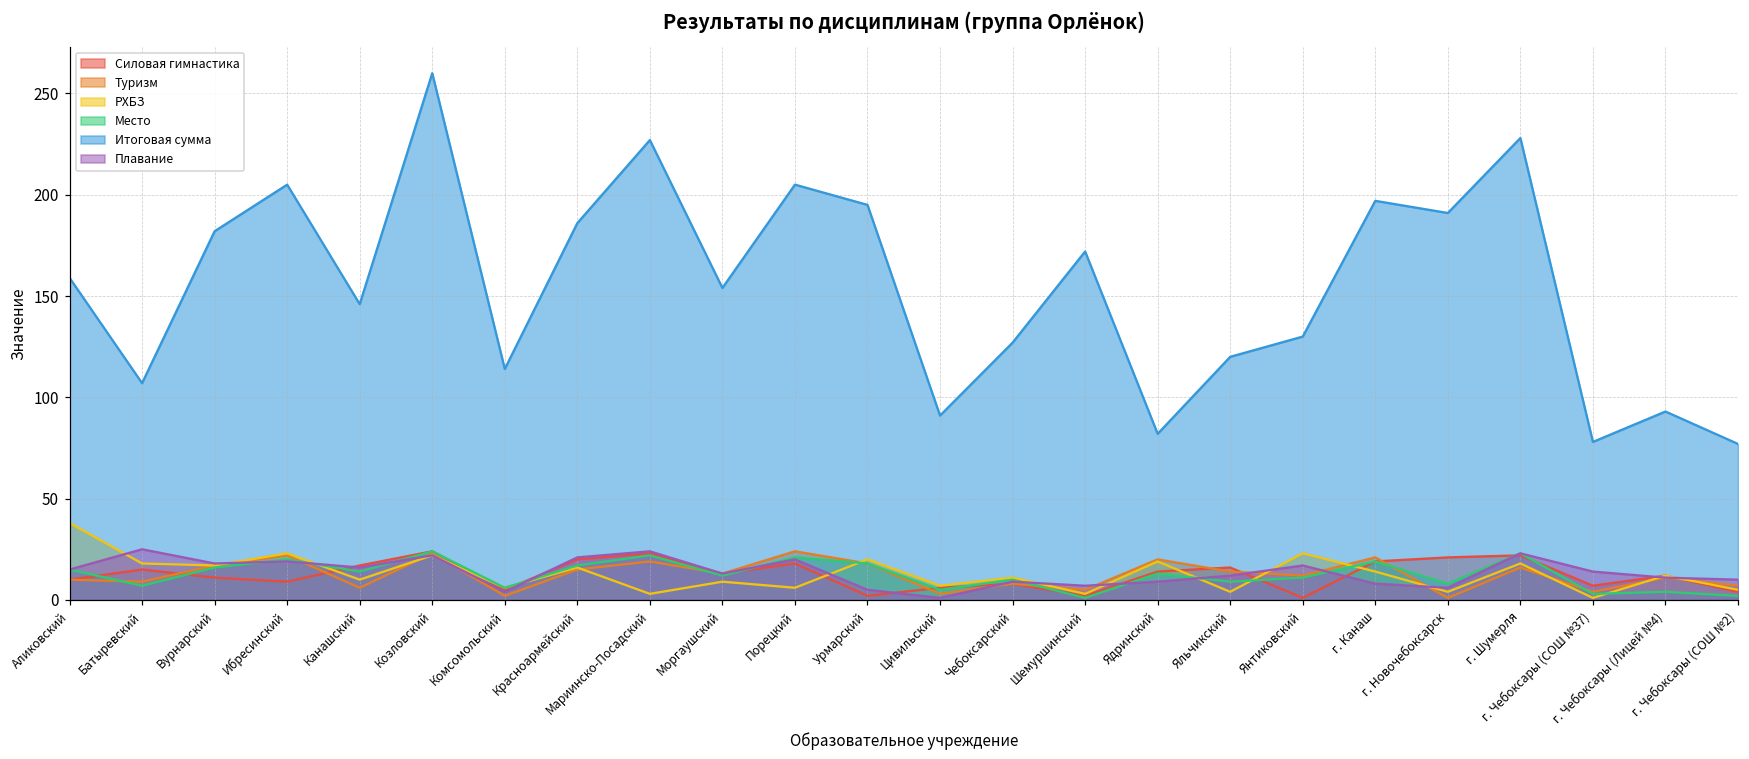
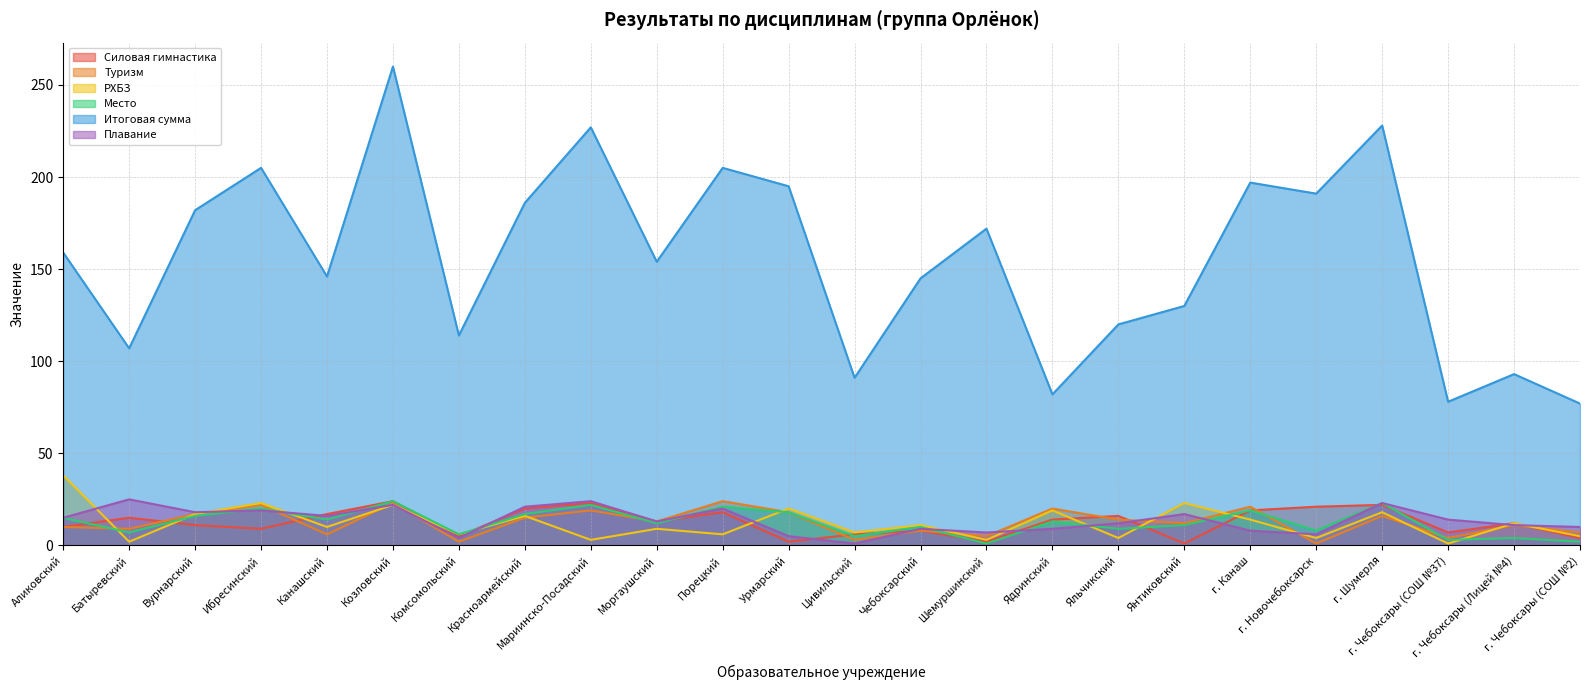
РХБЗ, Батыревский: 18 -> 2
Итоговая сумма, Чебоксарский: 127 -> 145
